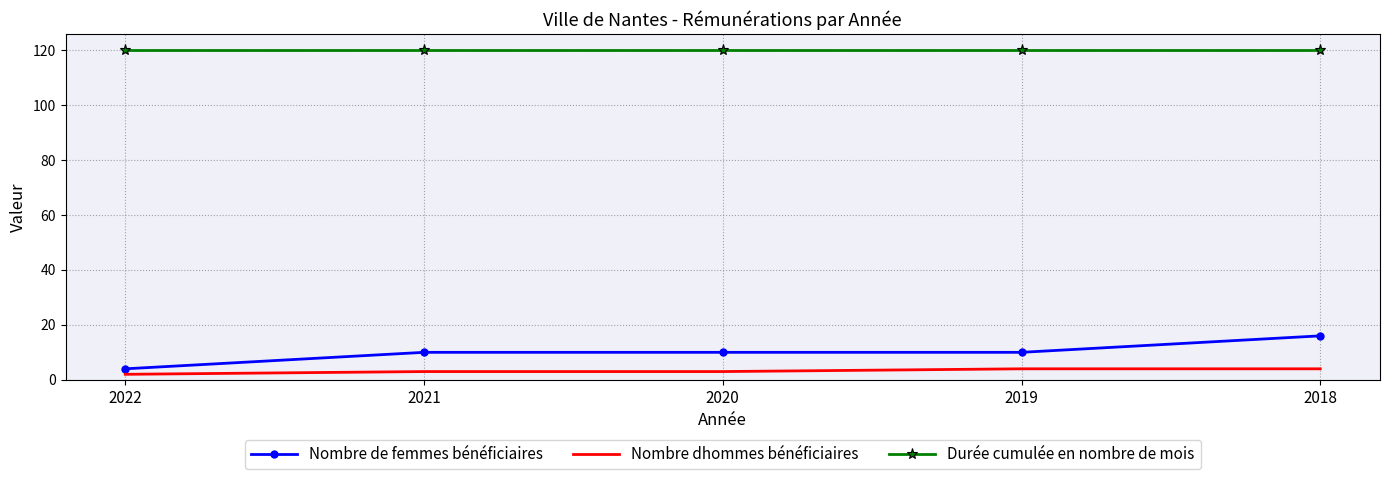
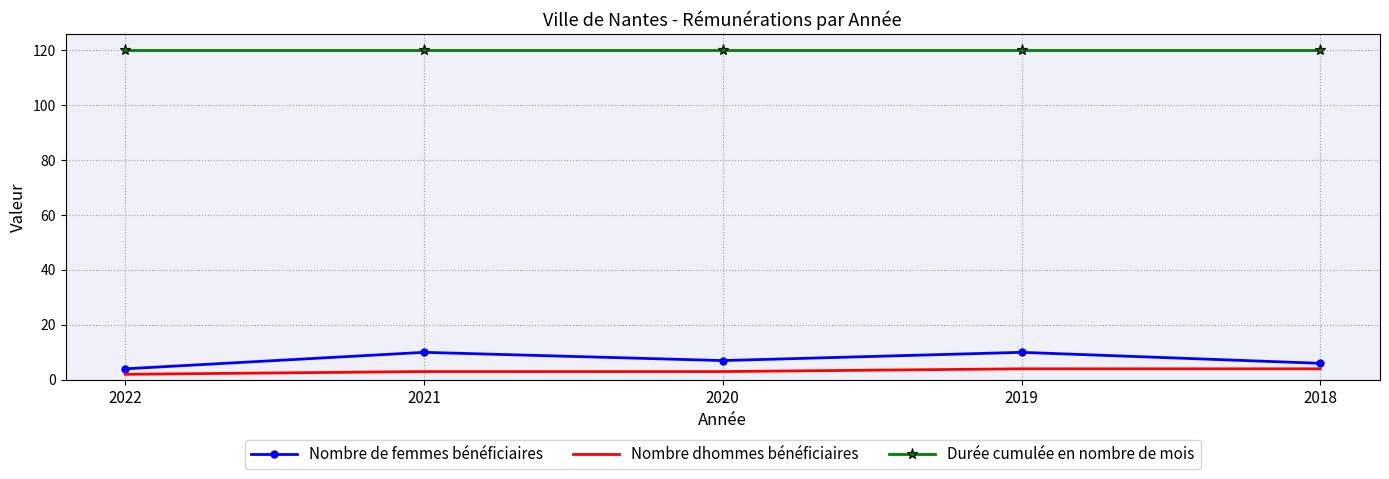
Nombre de femmes bénéficiaires, 2020: 10 -> 7
Nombre de femmes bénéficiaires, 2018: 16 -> 6
